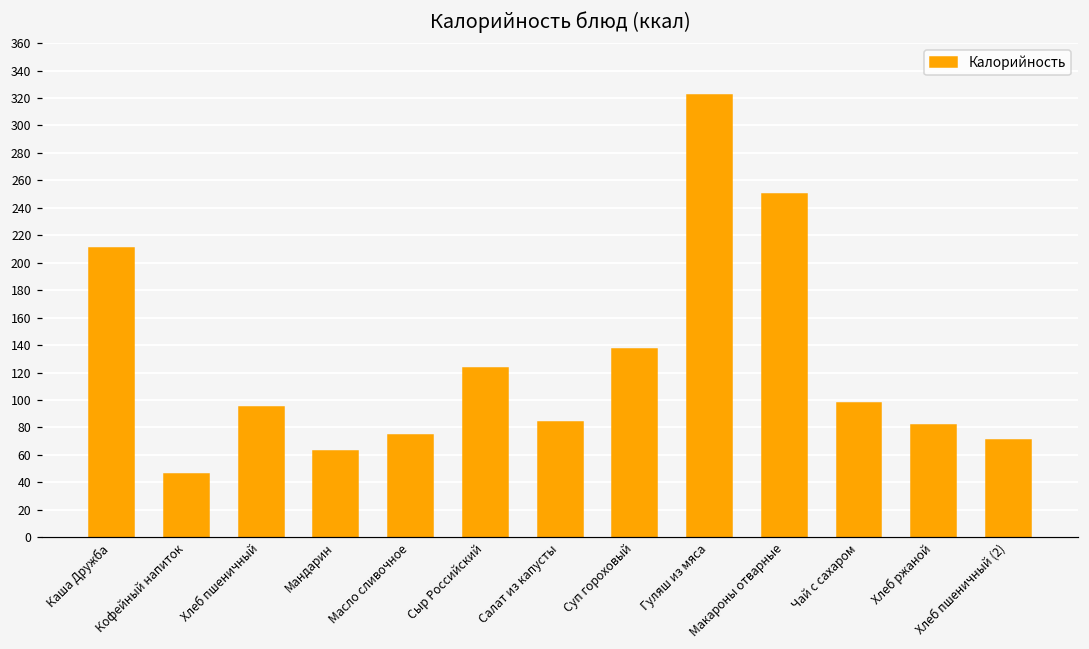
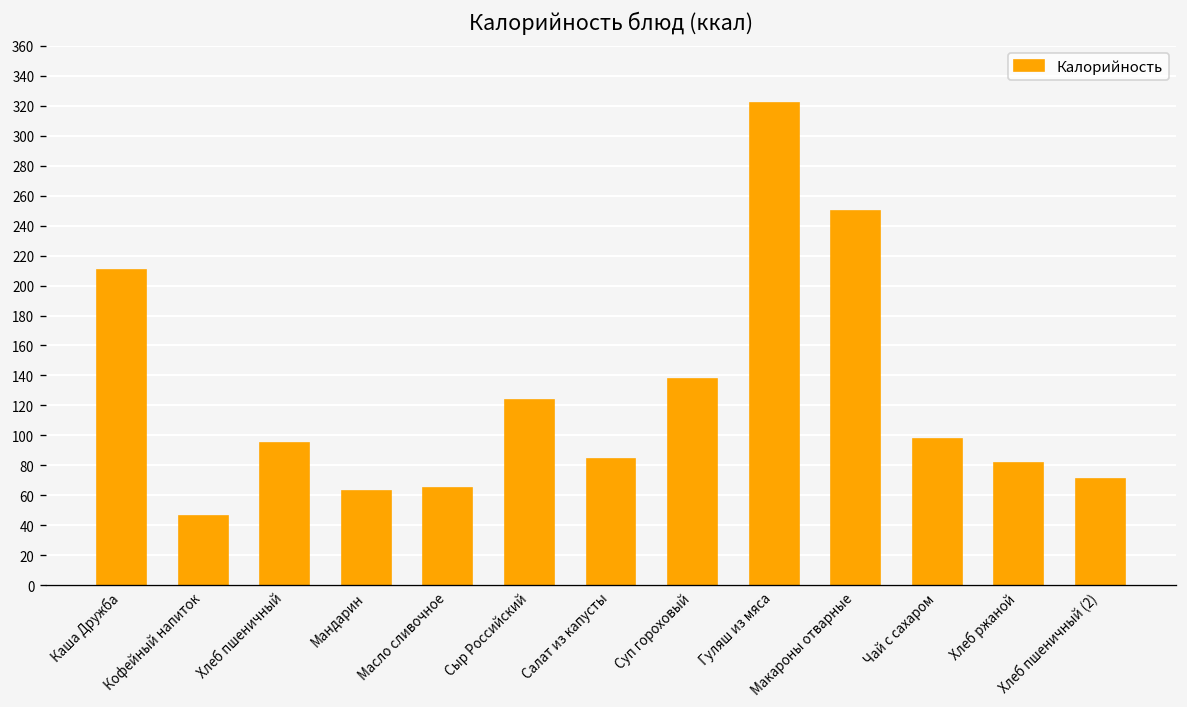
Масло сливочное: 75 -> 65
